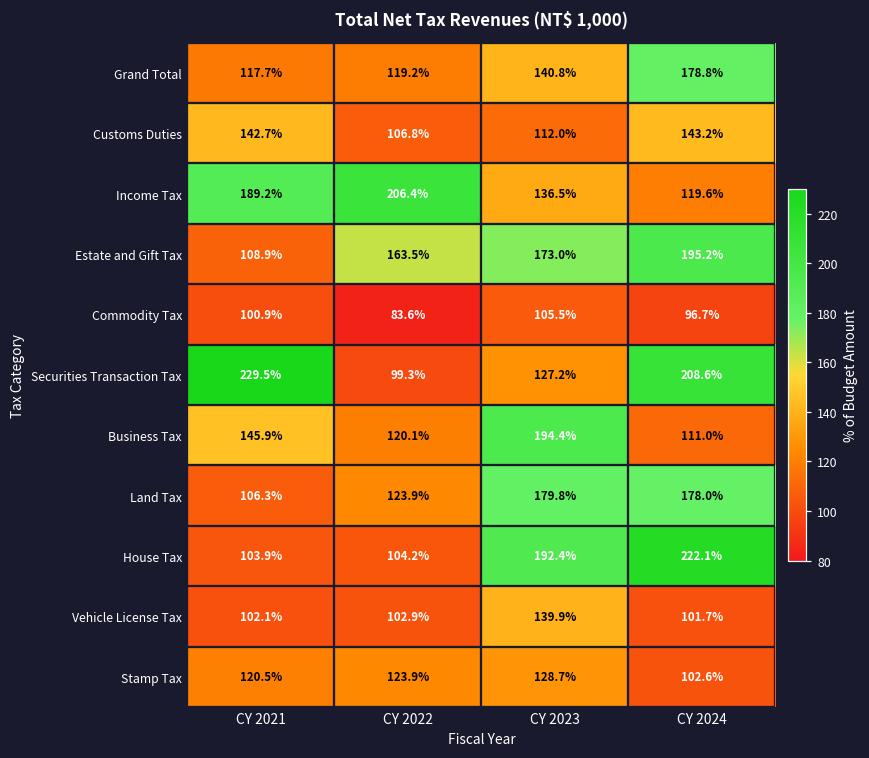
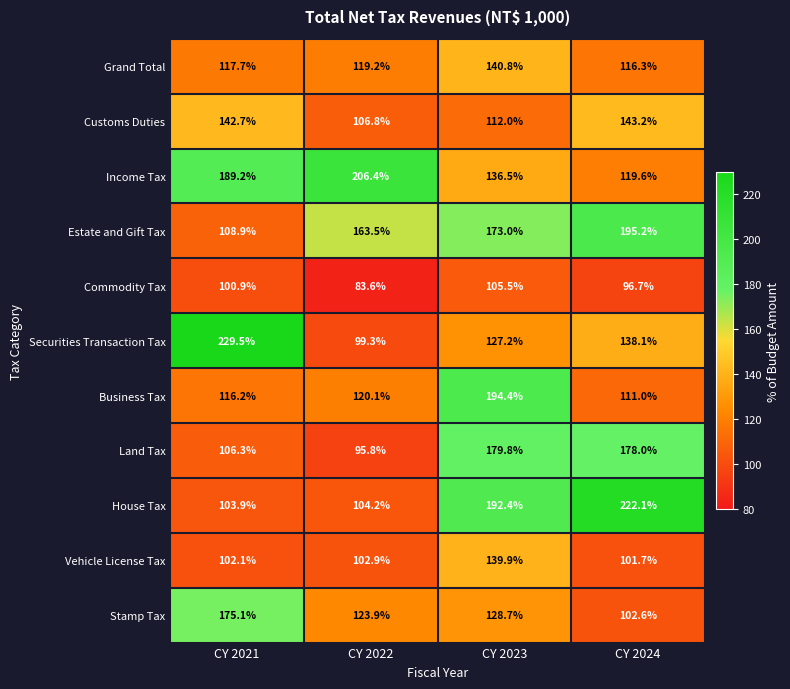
Grand Total, CY 2024: 178.8% -> 116.3%
Securities Transaction Tax, CY 2024: 208.6% -> 138.1%
Business Tax, CY 2021: 145.9% -> 116.2%
Land Tax, CY 2022: 123.9% -> 95.8%
Stamp Tax, CY 2021: 120.5% -> 175.1%
